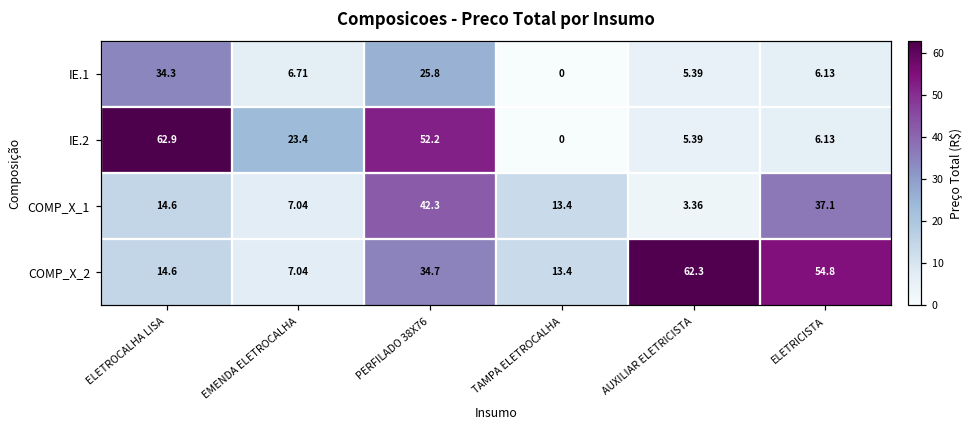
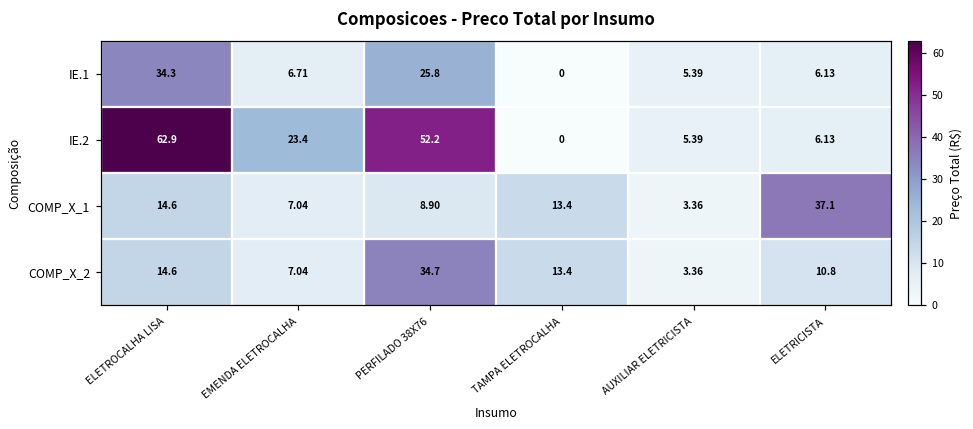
COMP_X_1, PERFILADO 38X76: 42.3 -> 8.90
COMP_X_2, AUXILIAR ELETRICISTA: 62.3 -> 3.36
COMP_X_2, ELETRICISTA: 54.8 -> 10.8
